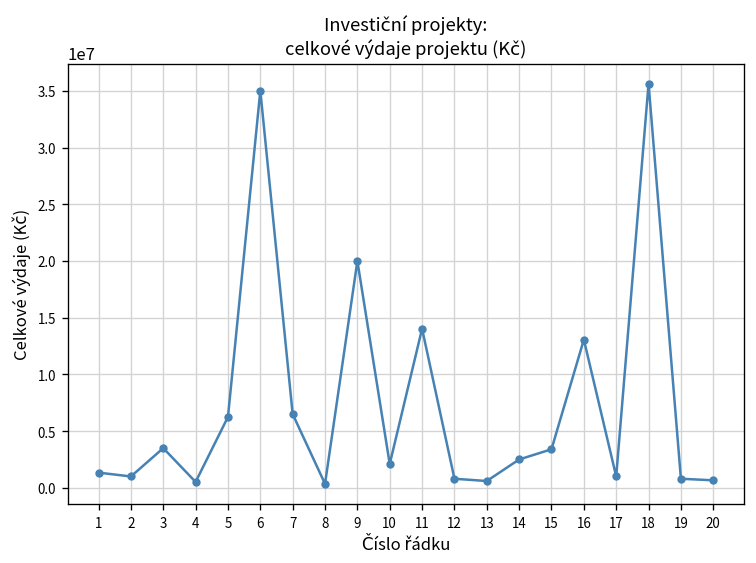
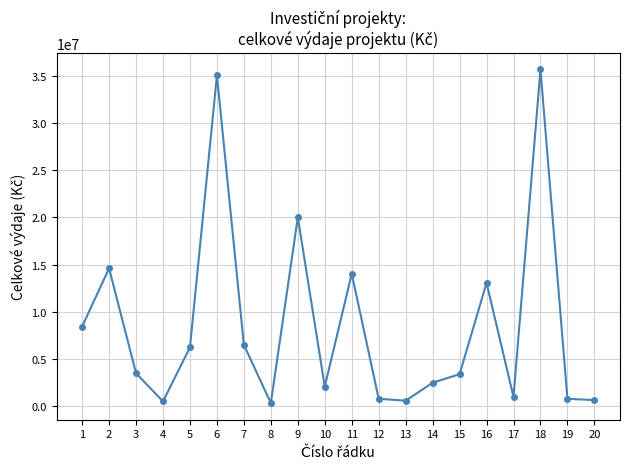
1: 1000000 -> 8000000
2: 1000000 -> 15000000
